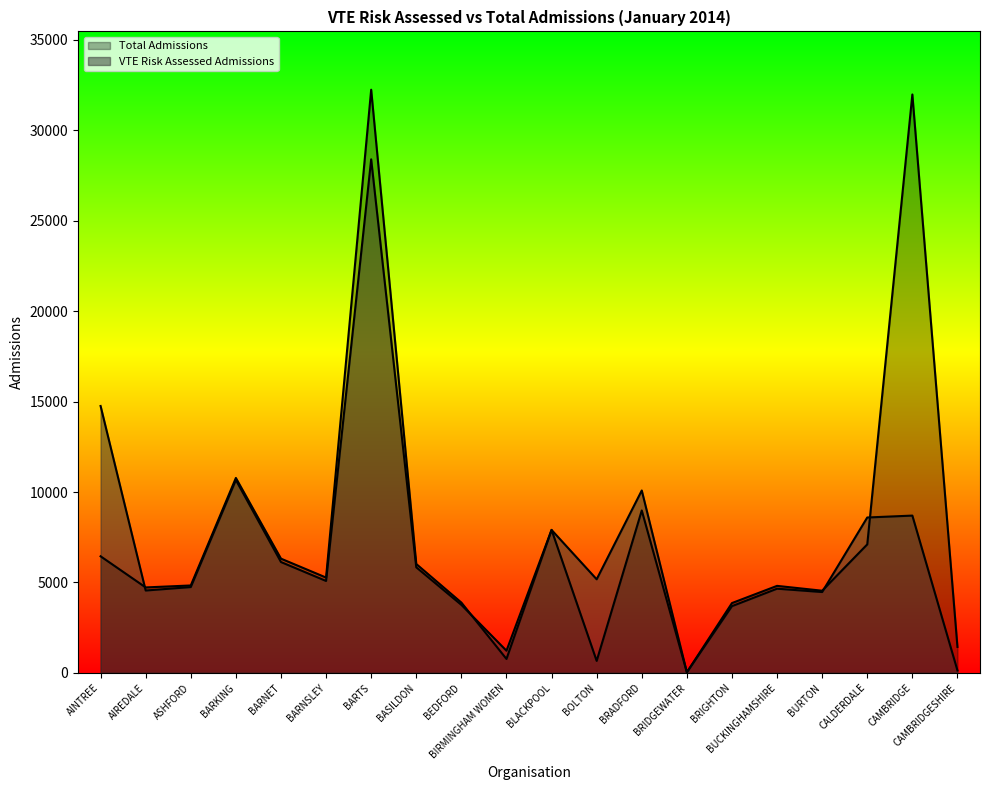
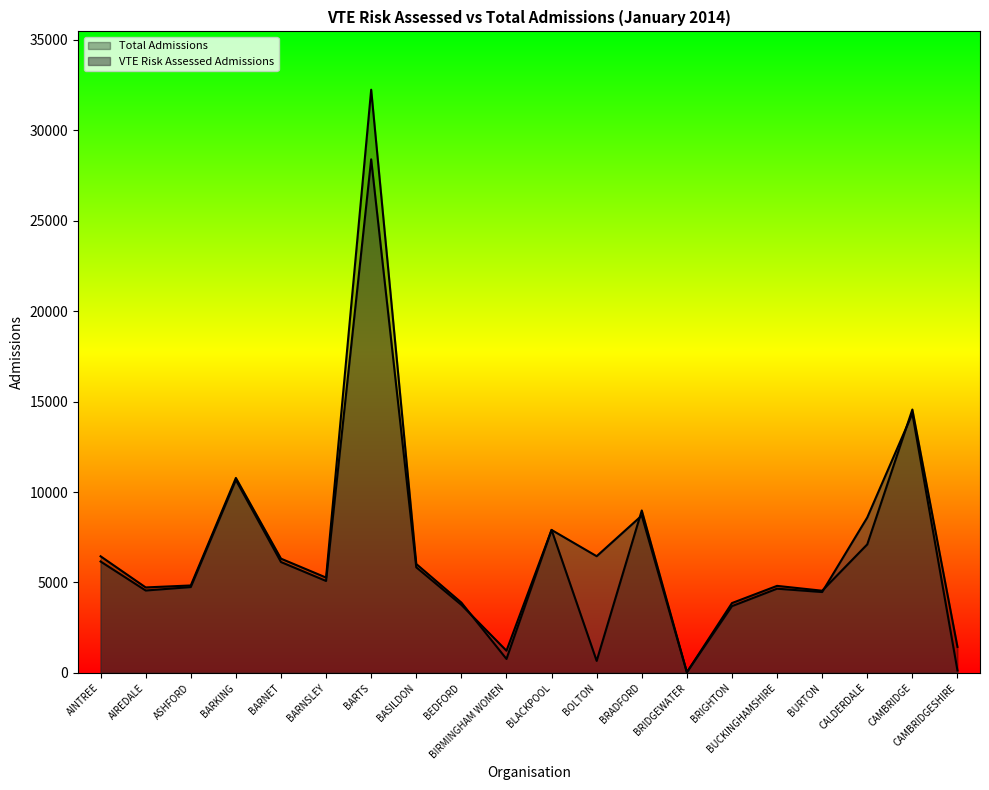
VTE Risk Assessed Admissions, AINTREE: 14800 -> 6200
VTE Risk Assessed Admissions, BOLTON: 5200 -> 6500
VTE Risk Assessed Admissions, BRADFORD: 10100 -> 8700
Total Admissions, CAMBRIDGE: 32000 -> 14600
VTE Risk Assessed Admissions, CAMBRIDGE: 8700 -> 14300
